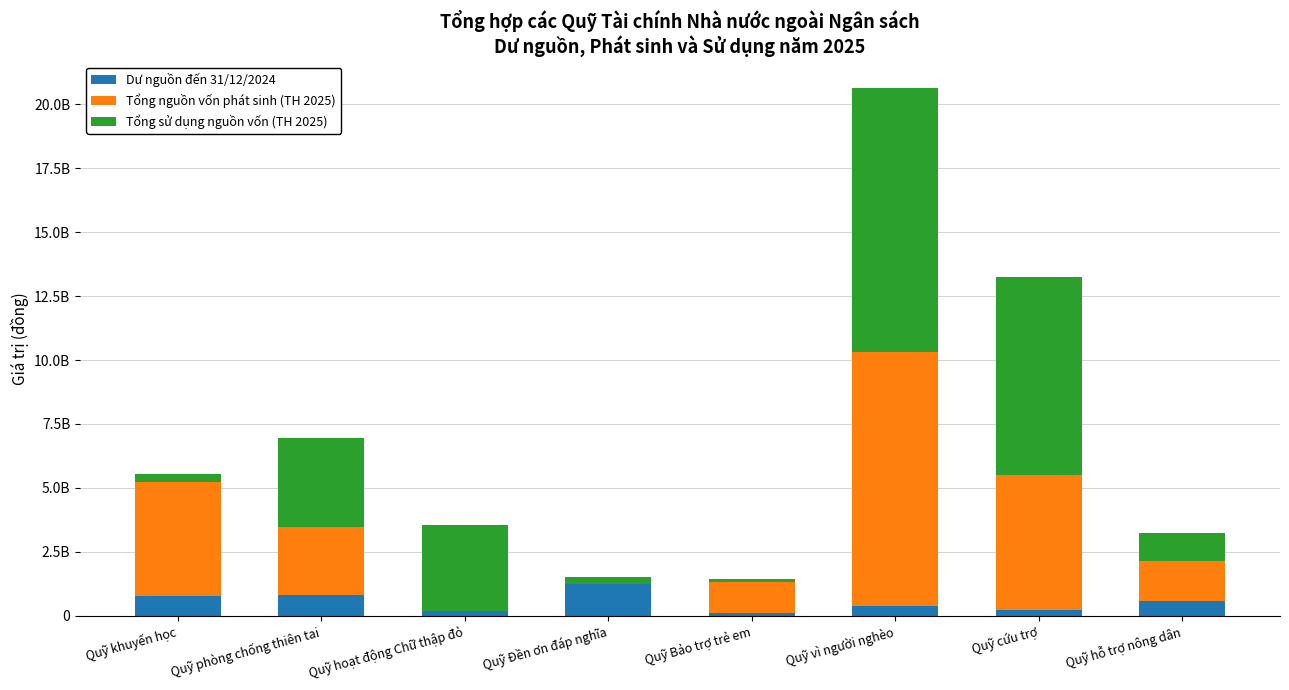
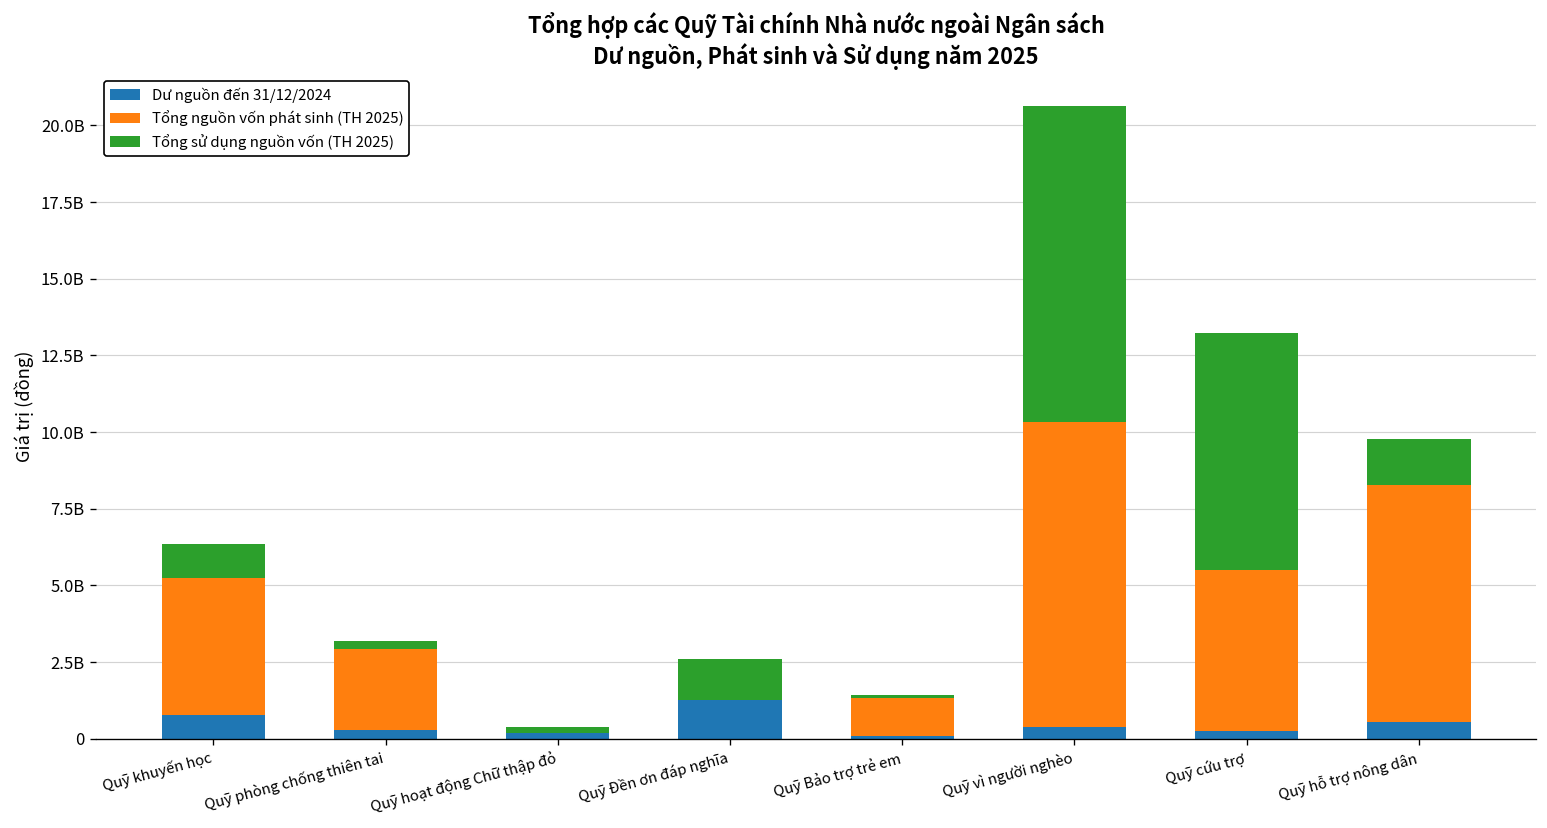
Tổng sử dụng nguồn vốn (TH 2025), Quỹ khuyến học: 300000000 -> 1100000000
Dư nguồn đến 31/12/2024, Quỹ phòng chống thiên tai: 800000000 -> 300000000
Tổng sử dụng nguồn vốn (TH 2025), Quỹ phòng chống thiên tai: 3500000000 -> 300000000
Tổng sử dụng nguồn vốn (TH 2025), Quỹ hoạt động Chữ thập đỏ: 3400000000 -> 200000000
Tổng sử dụng nguồn vốn (TH 2025), Quỹ Đền ơn đáp nghĩa: 300000000 -> 1400000000
Tổng nguồn vốn phát sinh (TH 2025), Quỹ hỗ trợ nông dân: 1600000000 -> 7700000000
Tổng sử dụng nguồn vốn (TH 2025), Quỹ hỗ trợ nông dân: 1100000000 -> 1500000000
